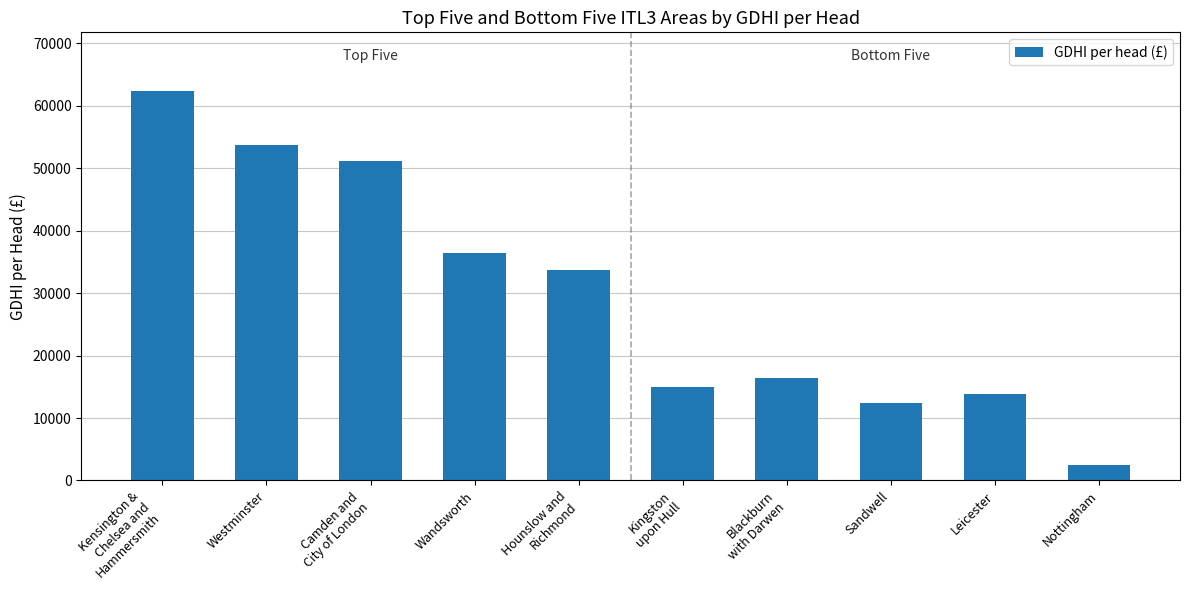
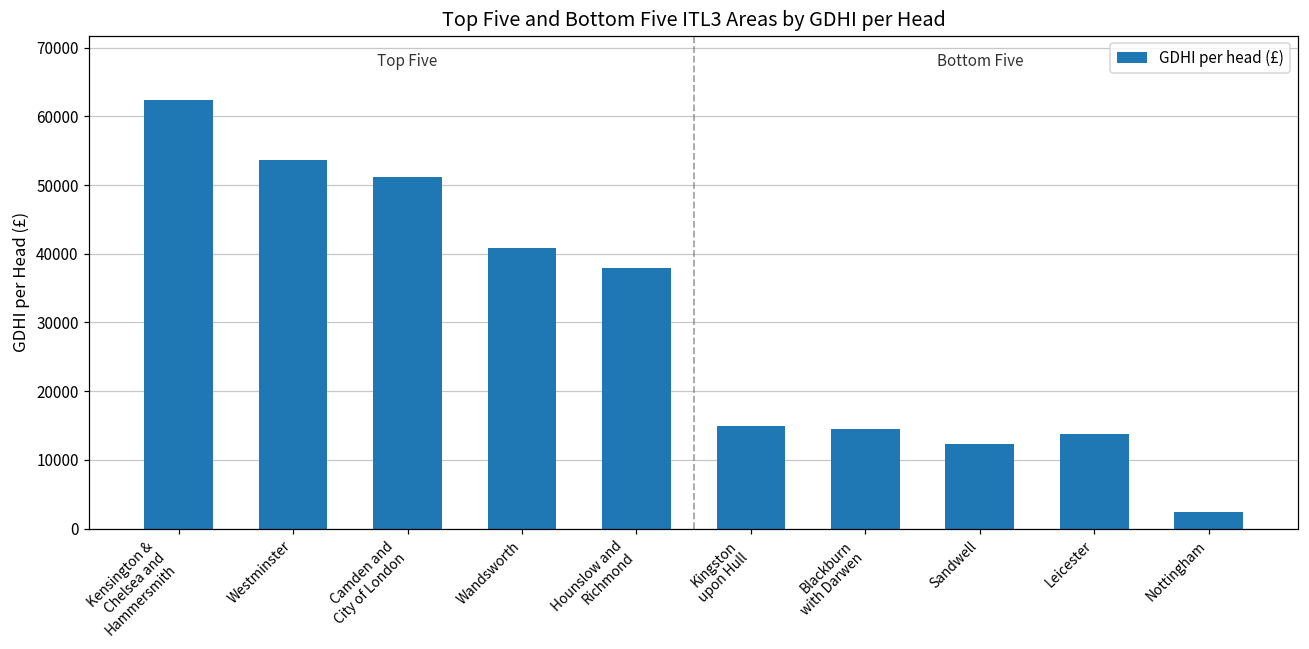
Wandsworth: 36000 -> 41000
Hounslow and Richmond: 34000 -> 38000
Blackburn with Darwen: 16000 -> 14000
